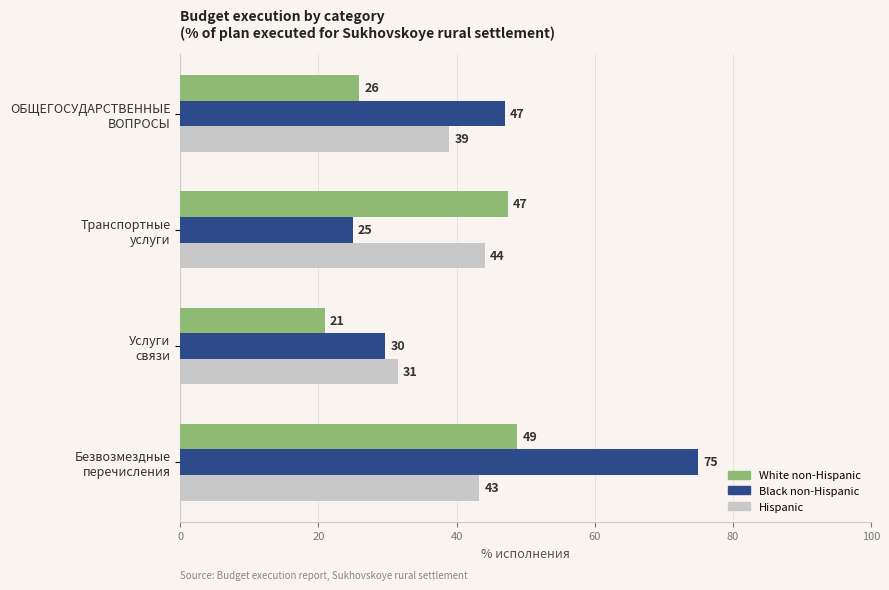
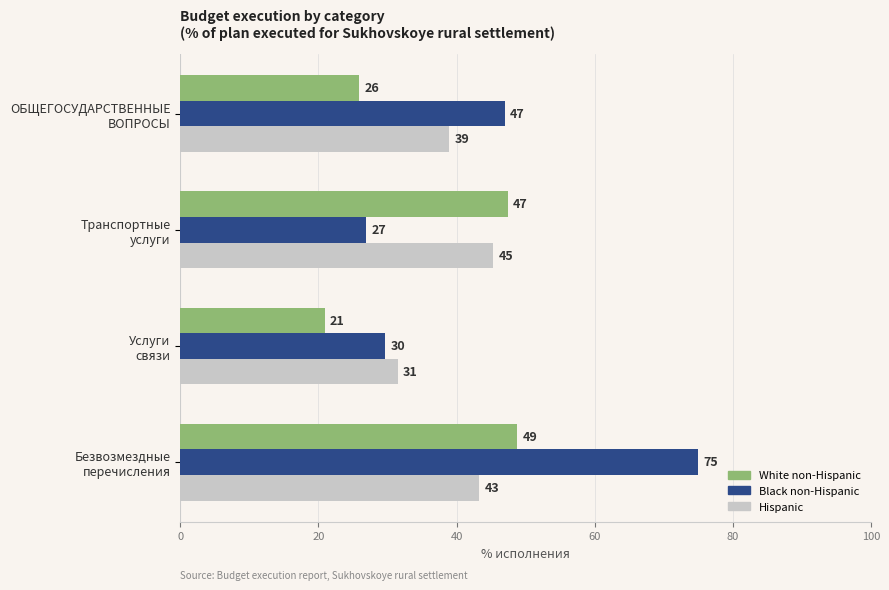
Black non-Hispanic, Транспортные услуги: 25 -> 27
Hispanic, Транспортные услуги: 44 -> 45
